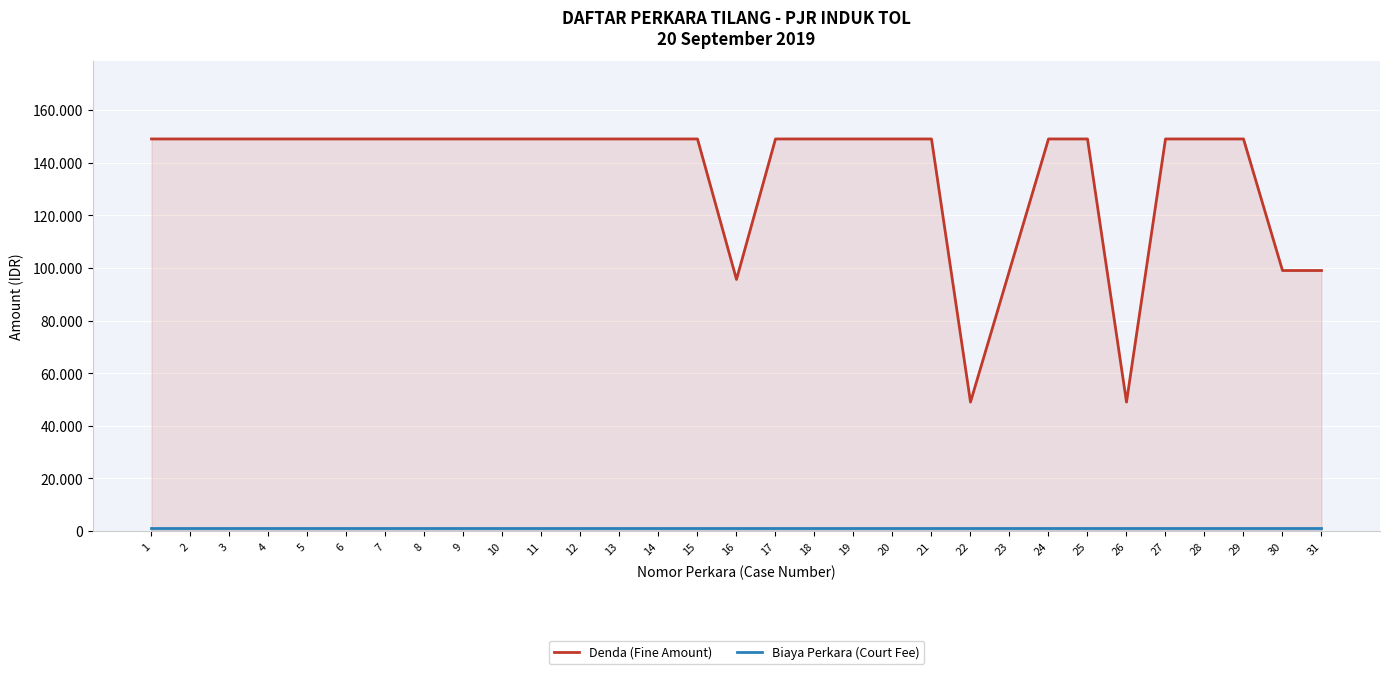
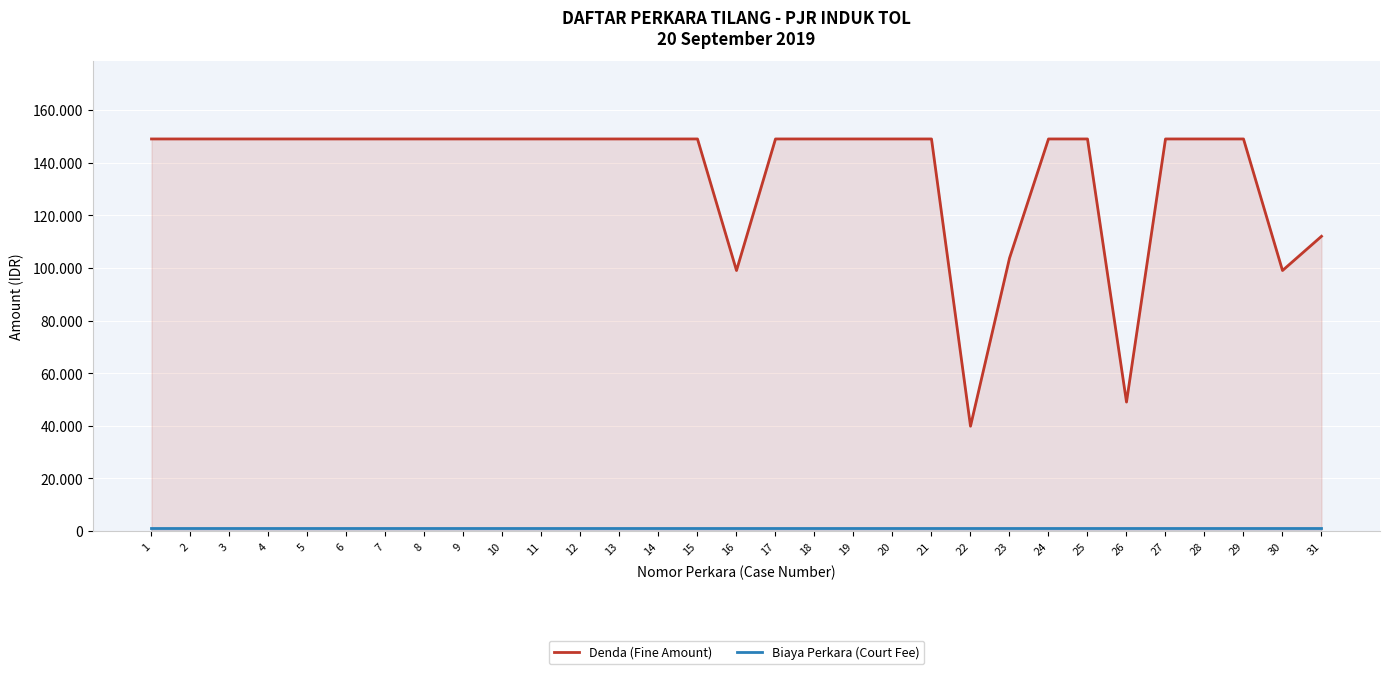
Denda (Fine Amount), 16: 96 -> 99
Denda (Fine Amount), 22: 49 -> 40
Denda (Fine Amount), 23: 99 -> 104
Denda (Fine Amount), 31: 99 -> 112
